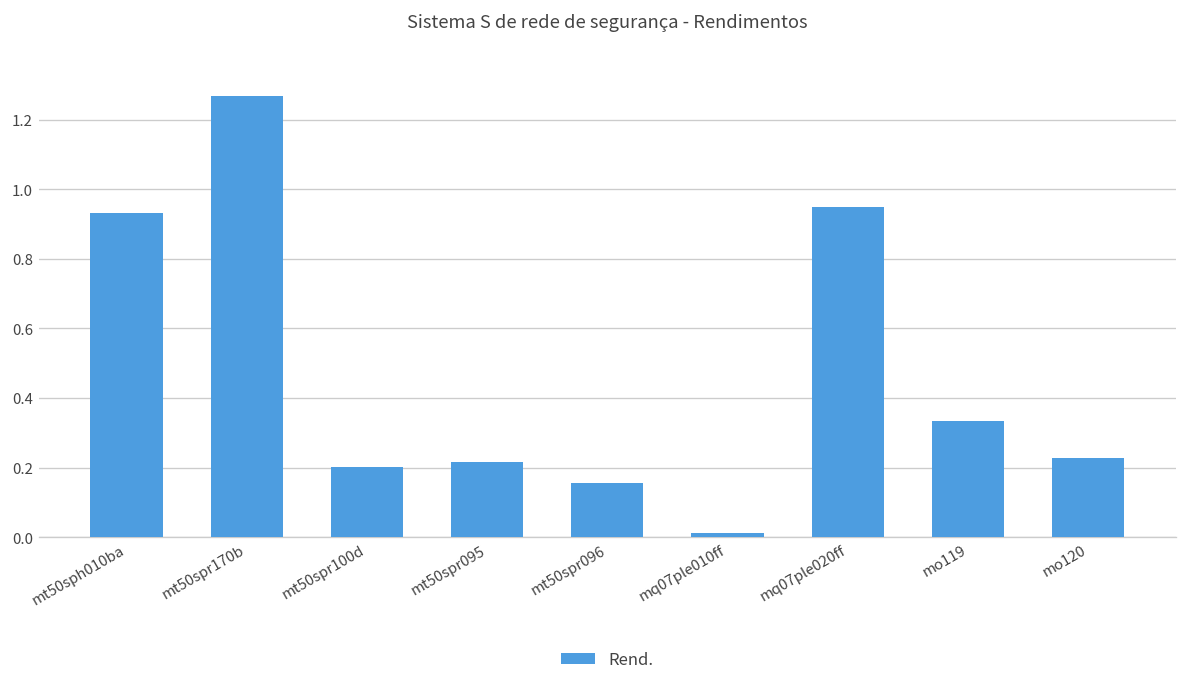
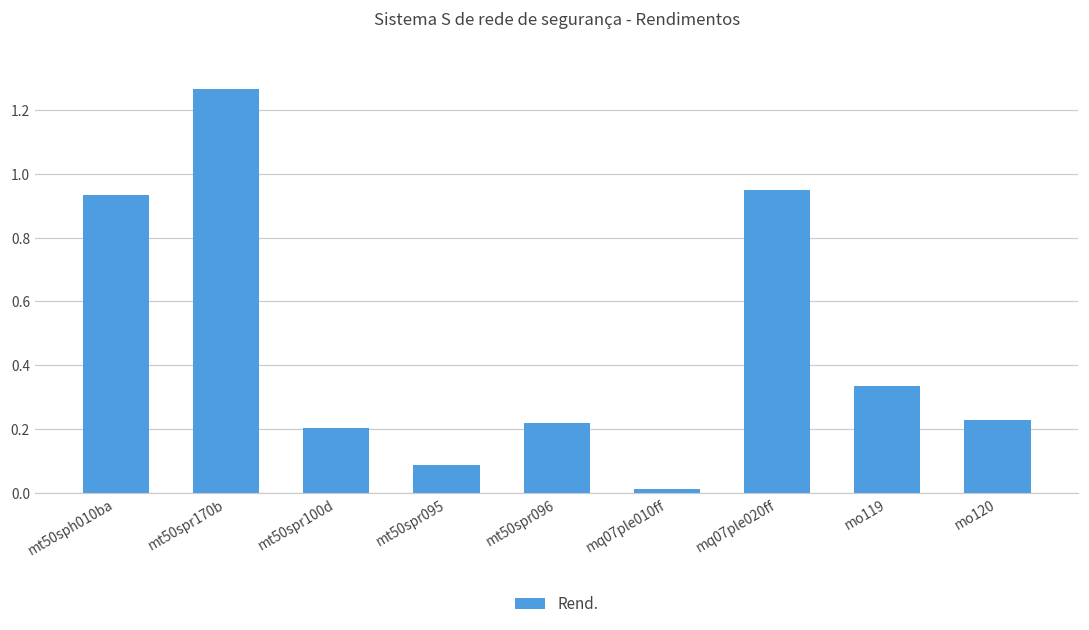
mt50spr095: 0.22 -> 0.09
mt50spr096: 0.16 -> 0.22
